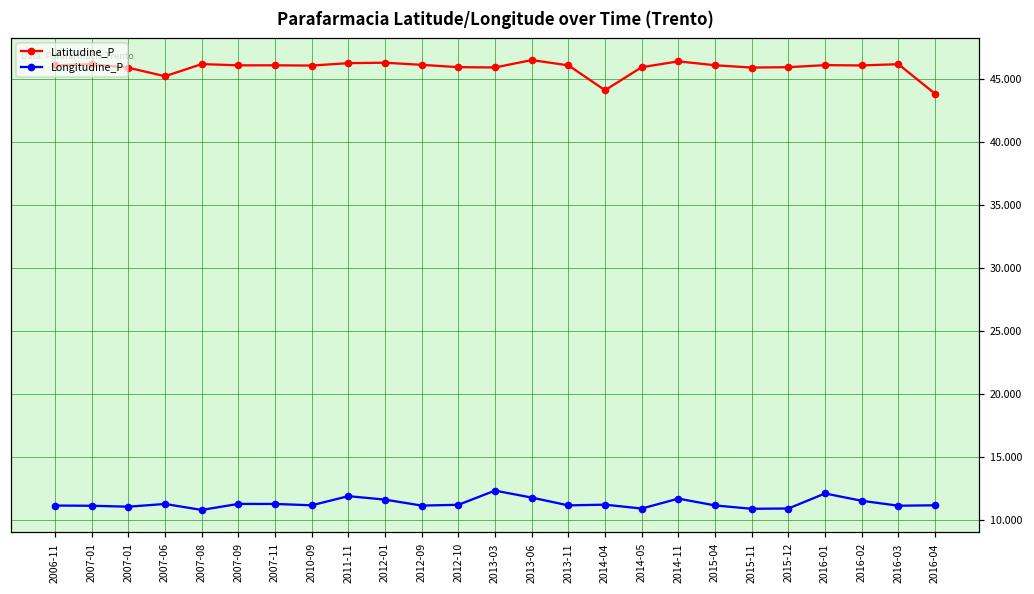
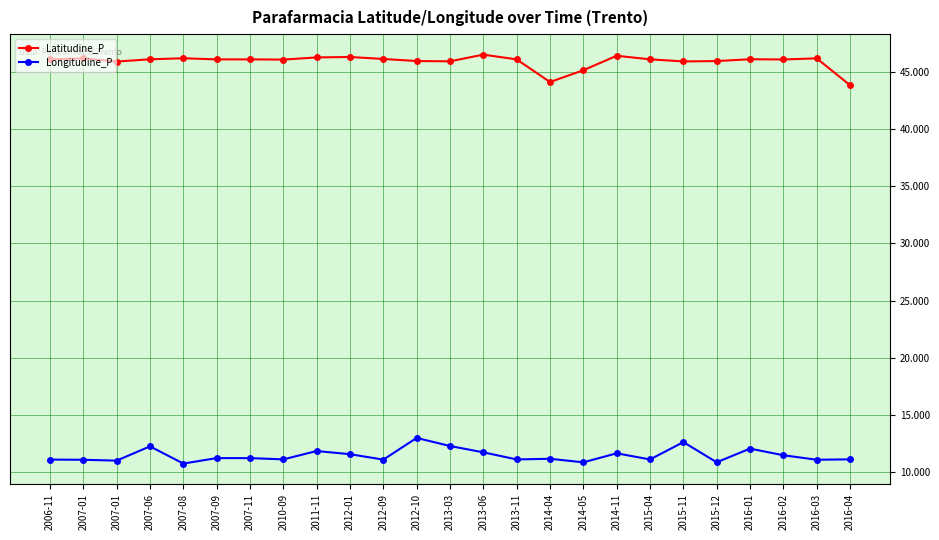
Latitudine_P, 2007-06: 45.2 -> 46.1
Longitudine_P, 2007-06: 11.2 -> 12.3
Longitudine_P, 2012-10: 11.2 -> 13.0
Latitudine_P, 2014-05: 45.9 -> 45.1
Longitudine_P, 2015-11: 10.9 -> 12.6
